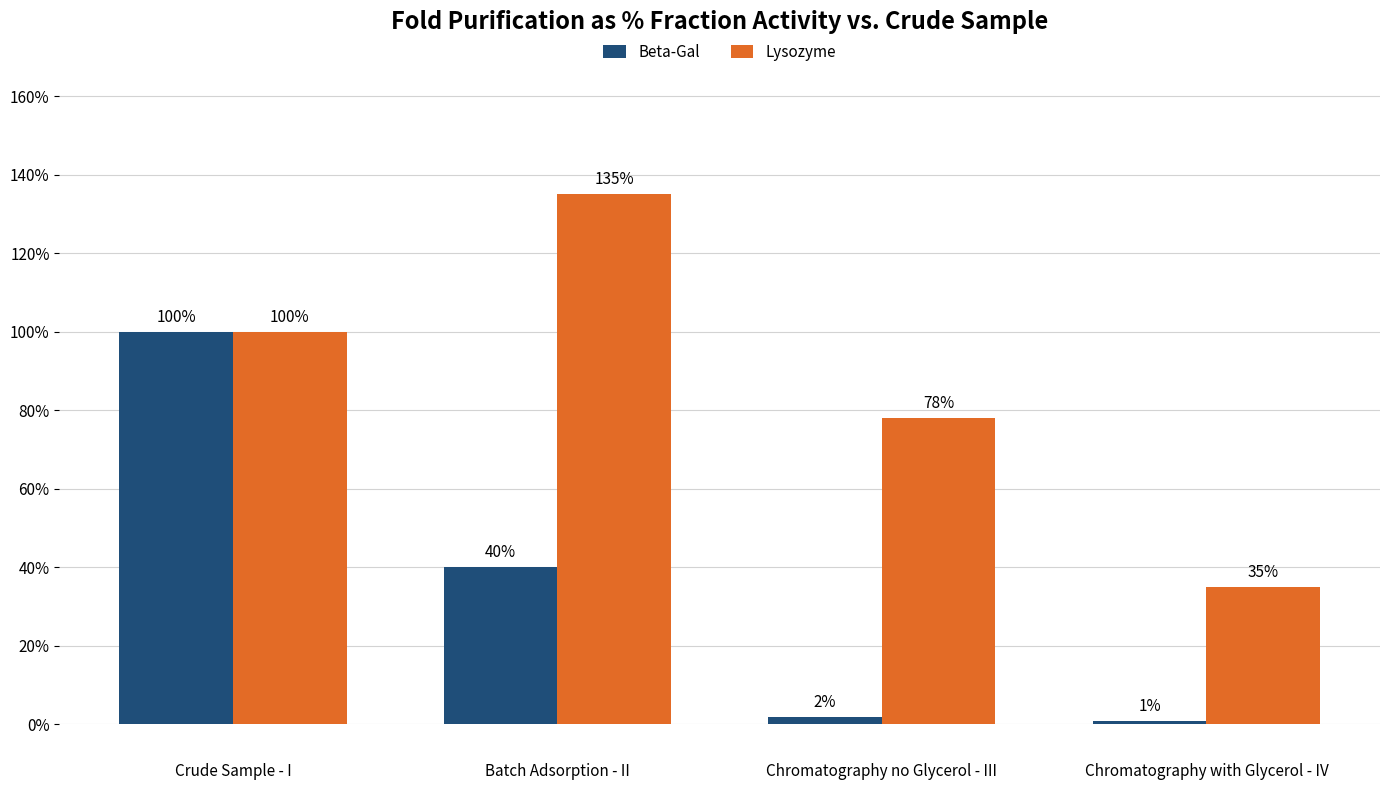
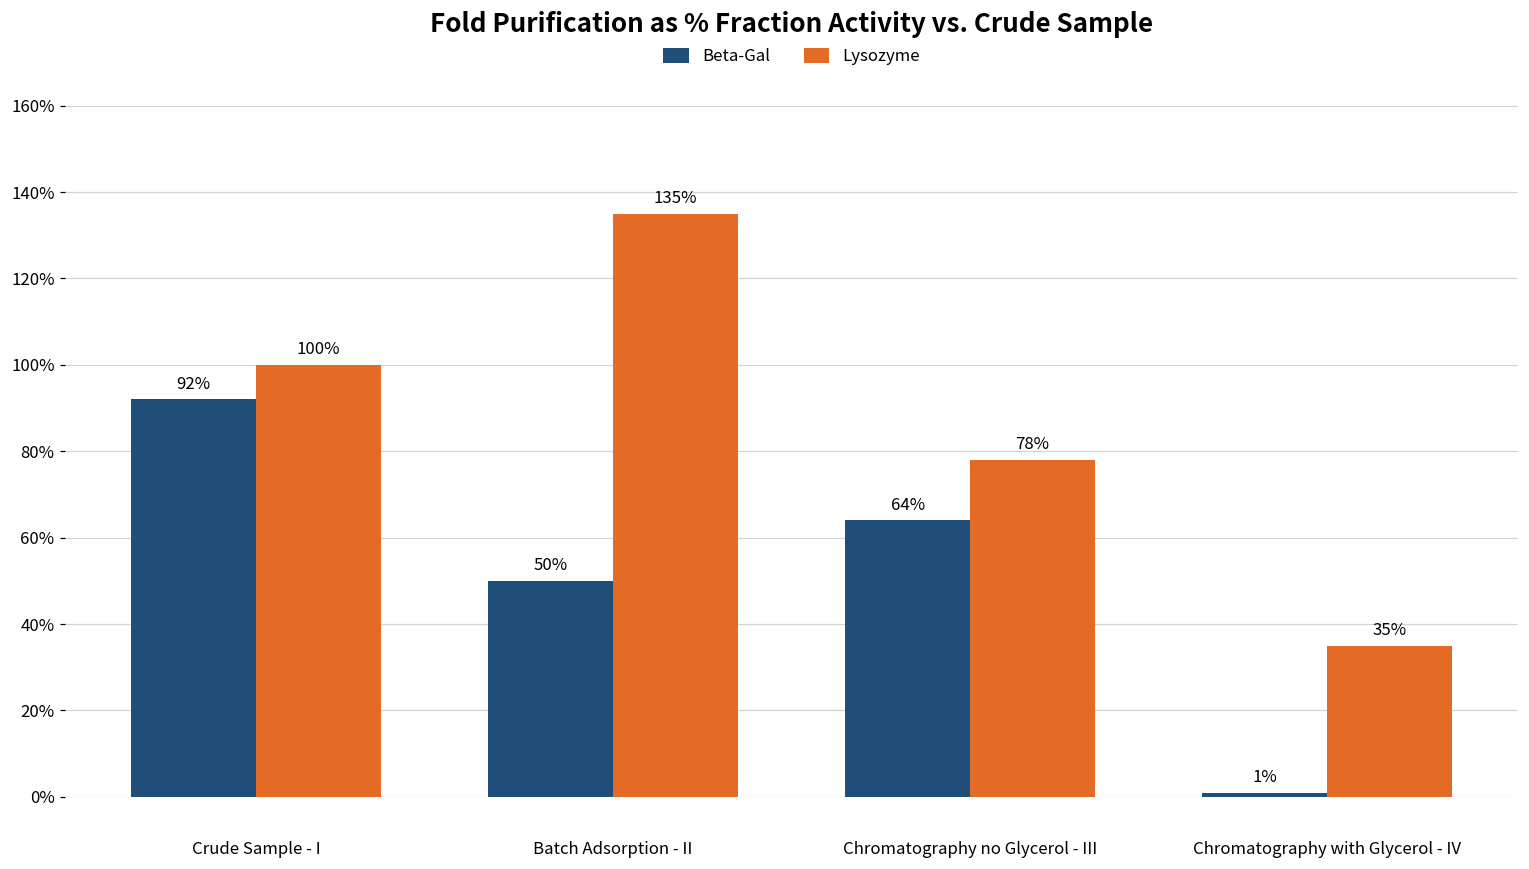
Beta-Gal, Crude Sample - I: 100% -> 92%
Beta-Gal, Batch Adsorption - II: 40% -> 50%
Beta-Gal, Chromatography no Glycerol - III: 2% -> 64%
